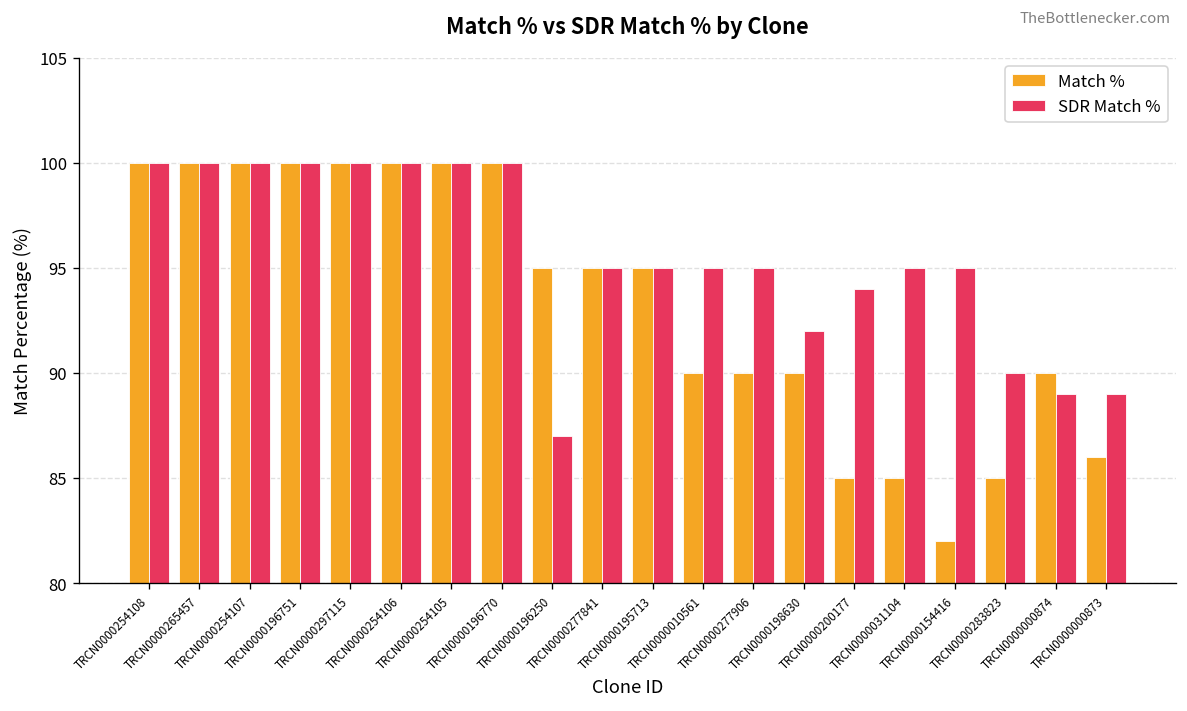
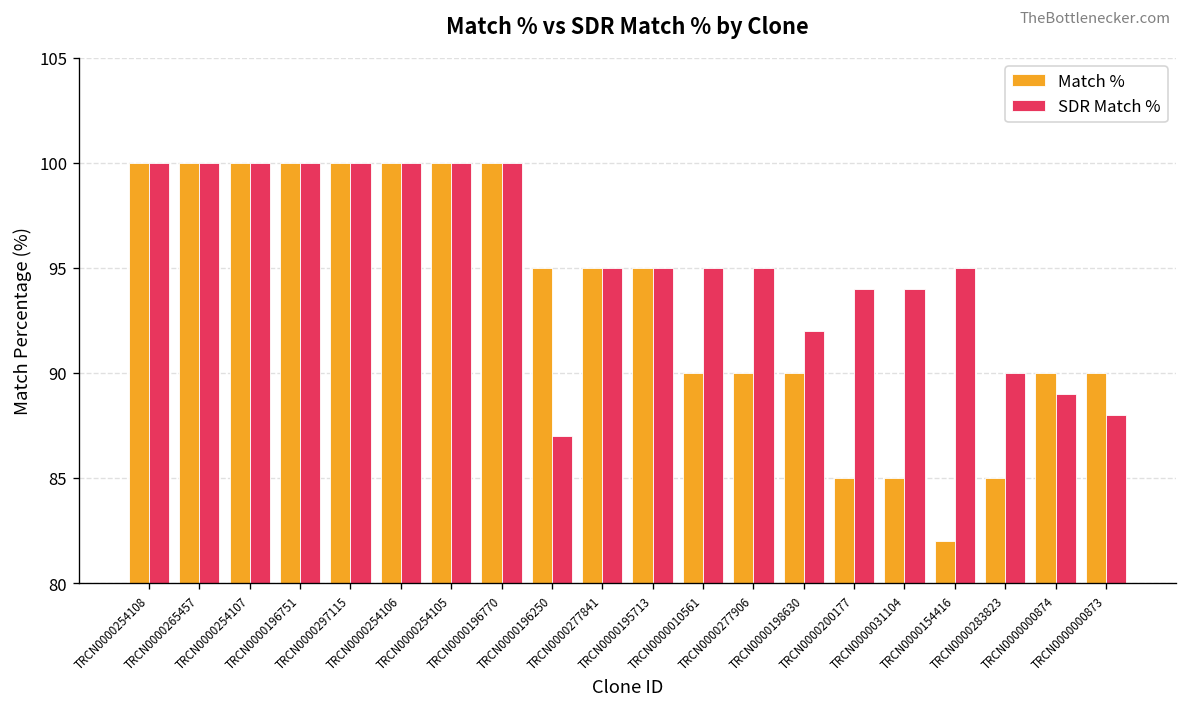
SDR Match %, TRCN0000031104: 95 -> 94
Match %, TRCN0000000873: 86 -> 90
SDR Match %, TRCN0000000873: 89 -> 88
